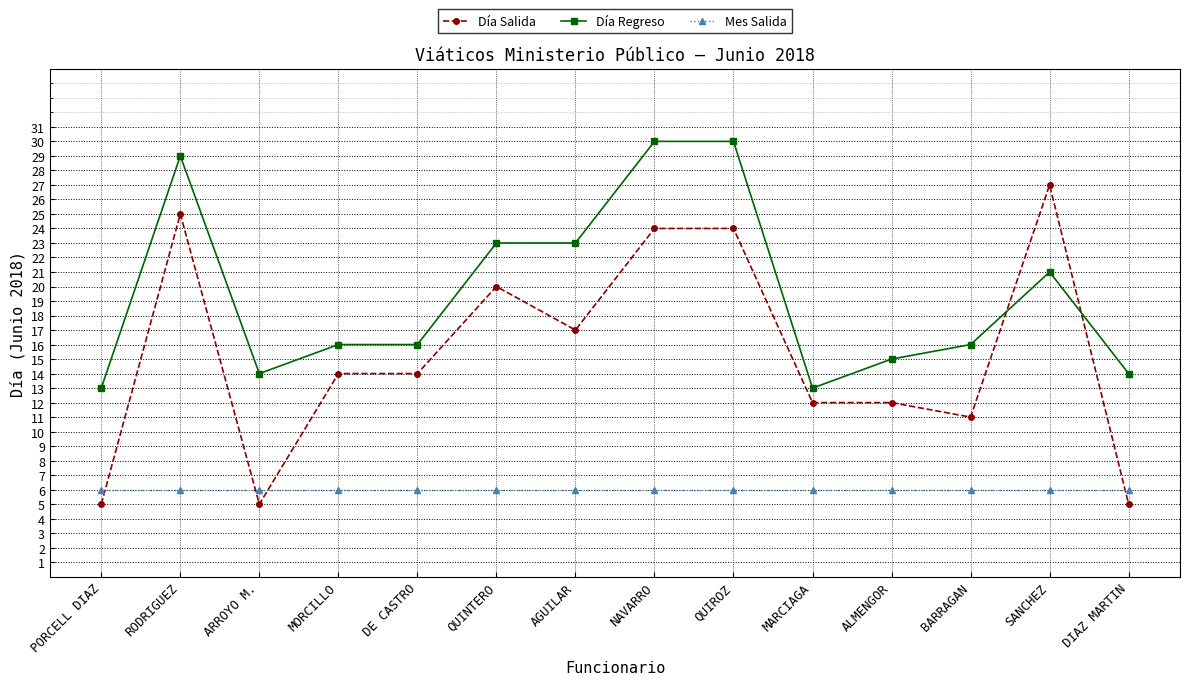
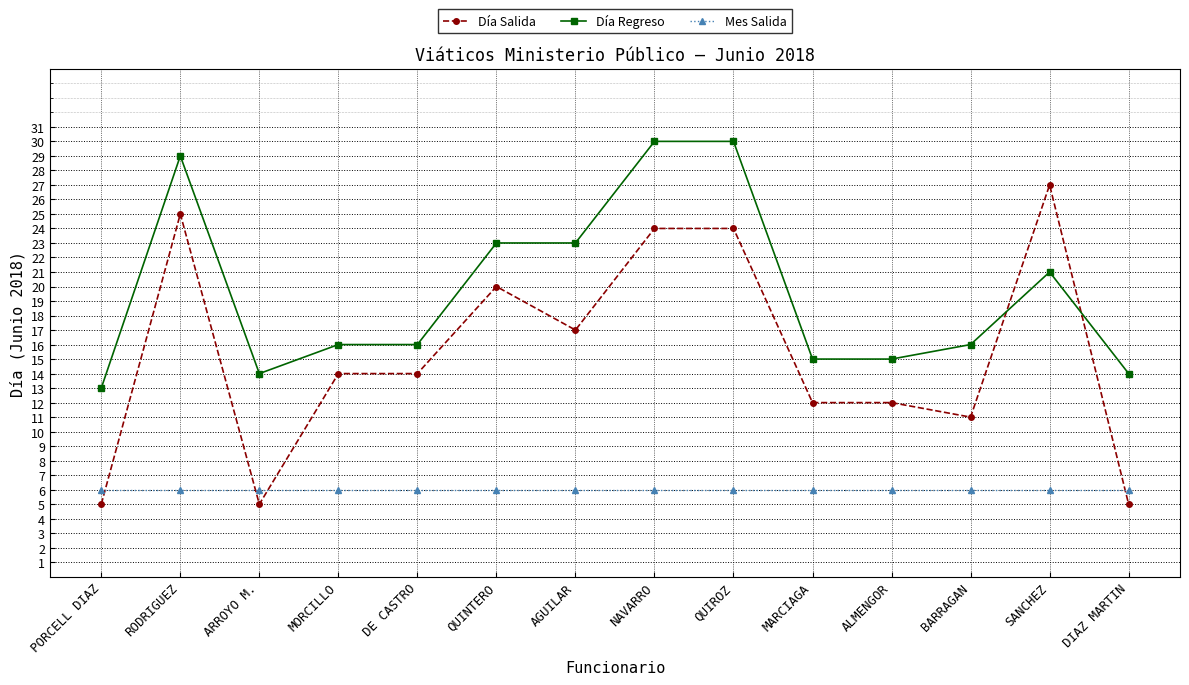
Día Regreso, MARCIAGA: 13 -> 15
